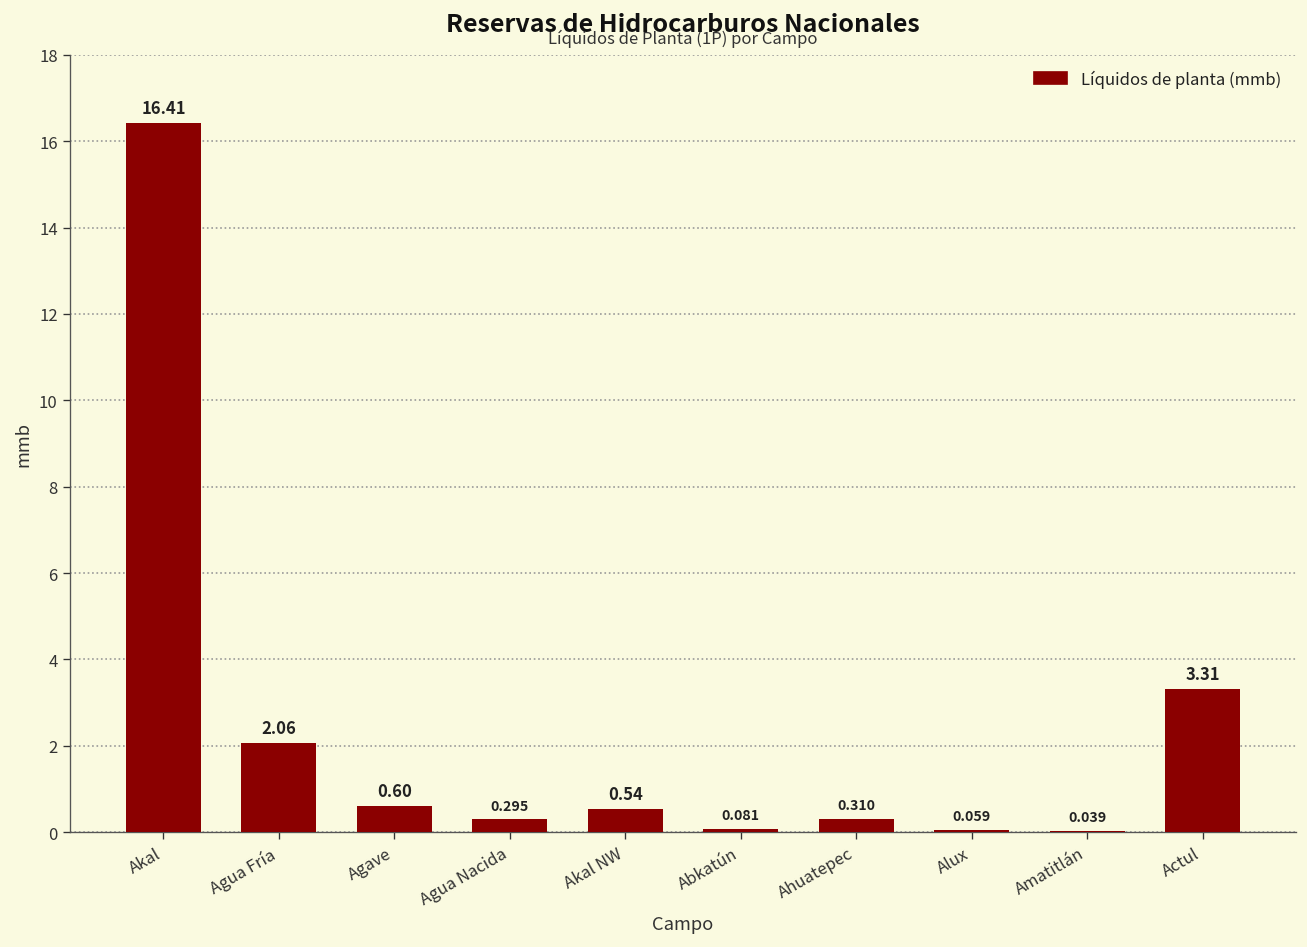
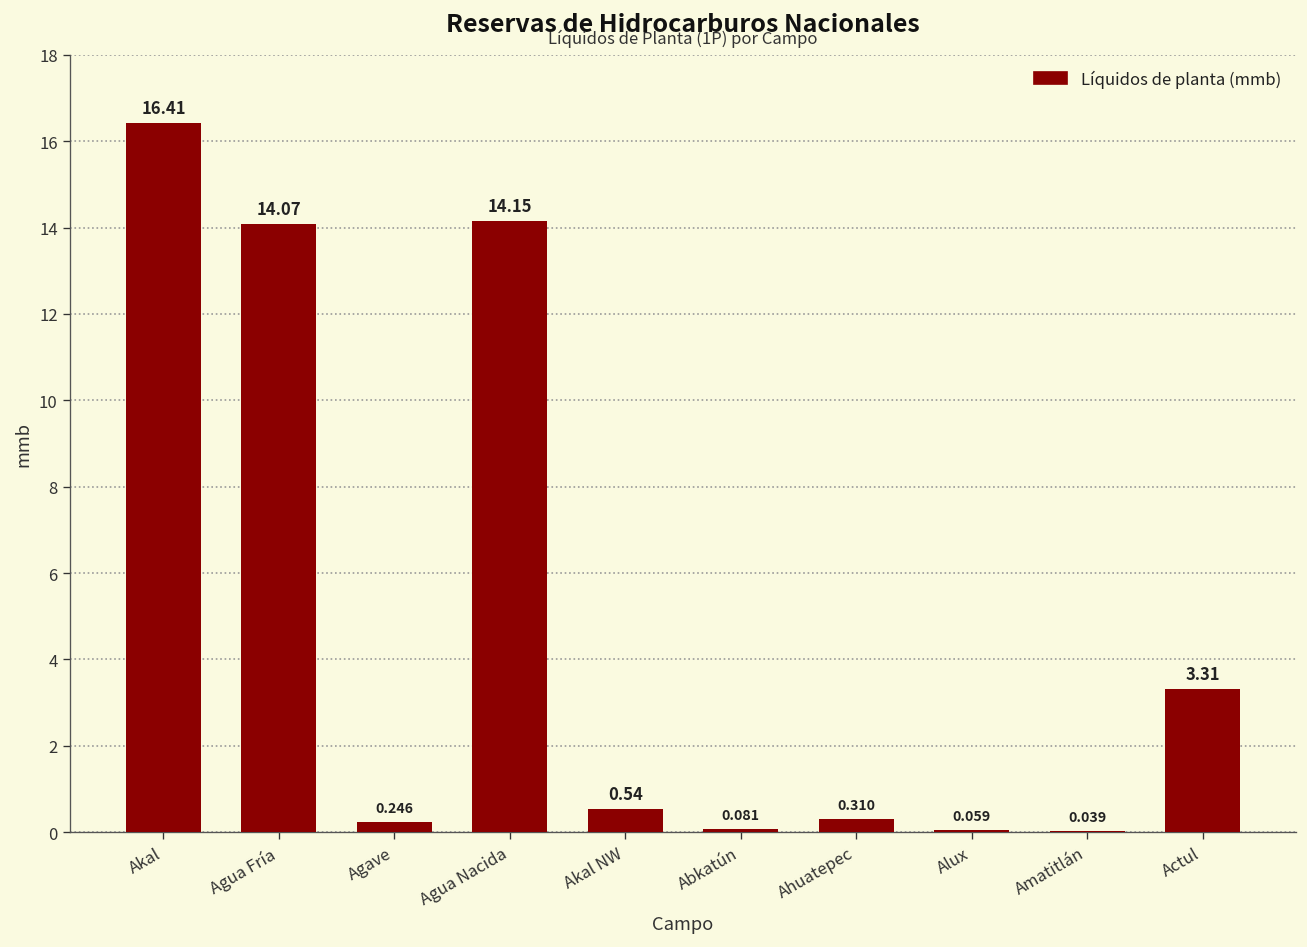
Agua Fría: 2.06 -> 14.07
Agave: 0.60 -> 0.246
Agua Nacida: 0.295 -> 14.15
